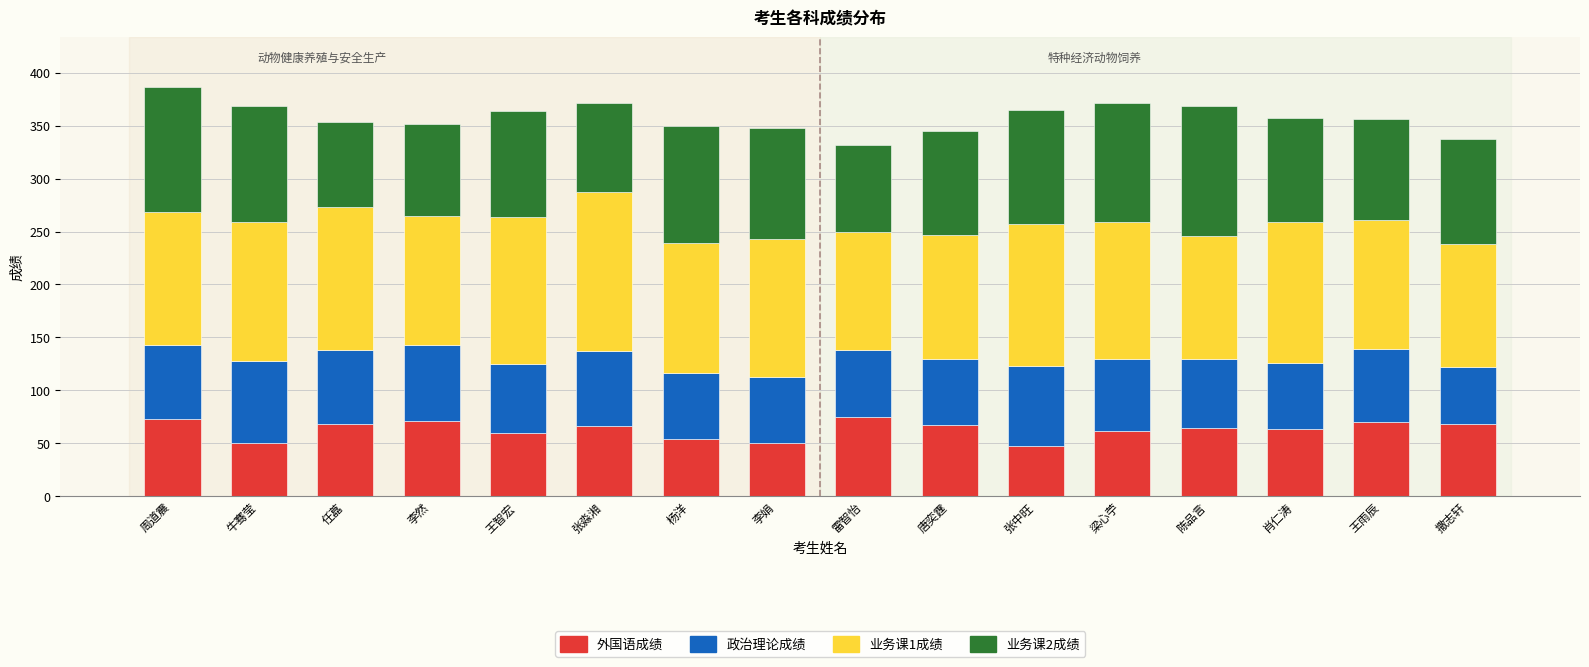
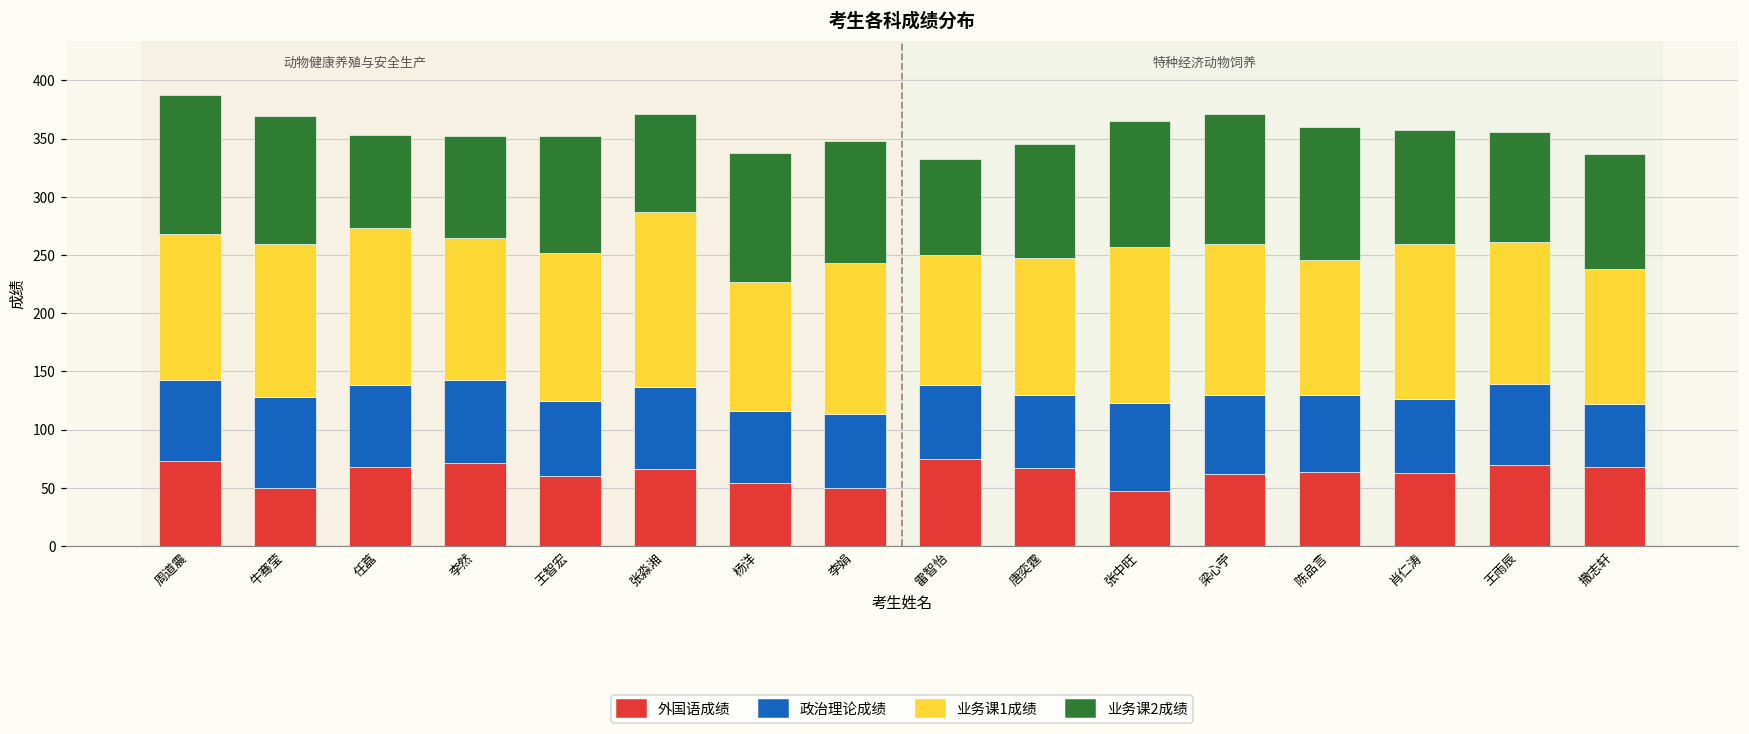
业务课1成绩, 王智宏: 139 -> 127
业务课1成绩, 杨洋: 123 -> 111
业务课2成绩, 陈品言: 123 -> 114
